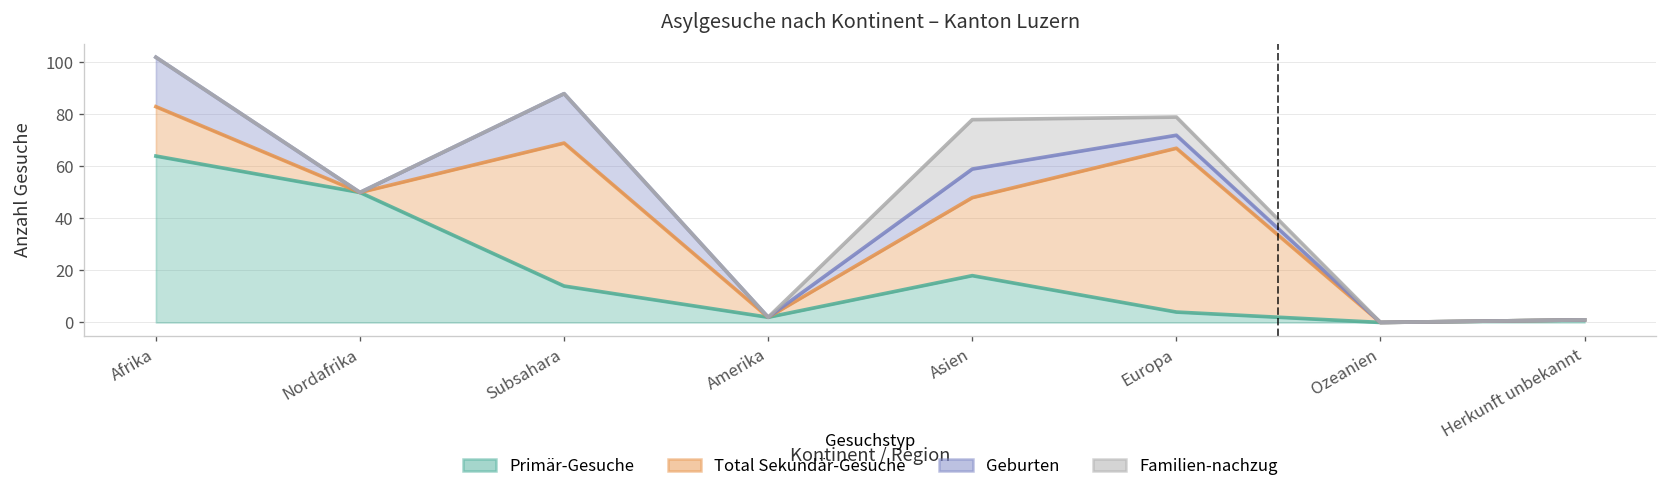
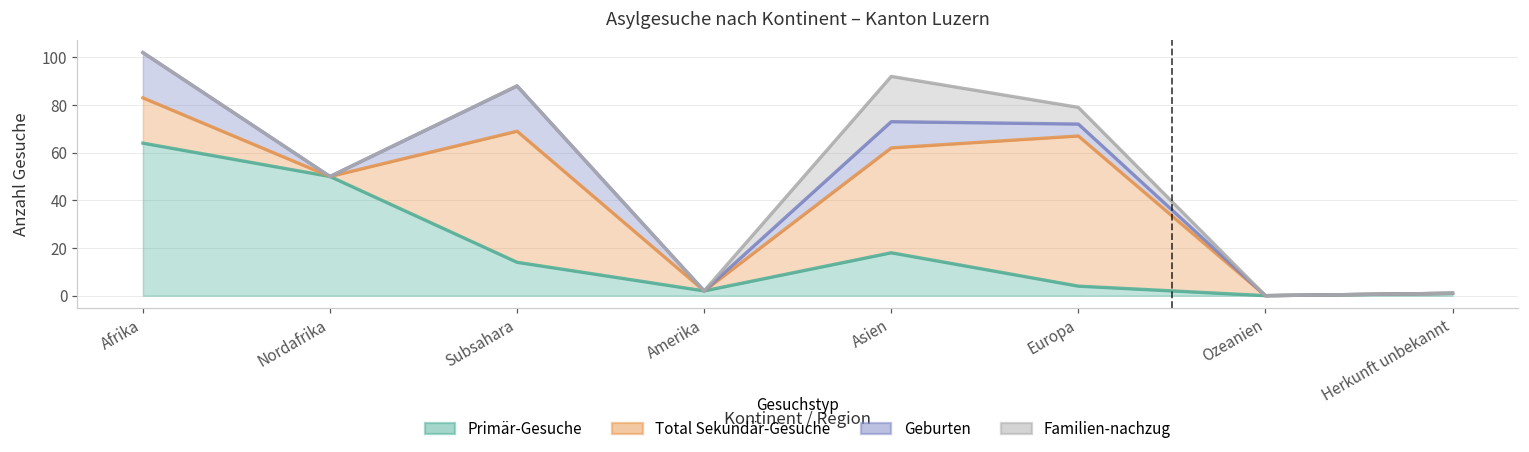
Total Sekundär-Gesuche, Asien: 30 -> 44
